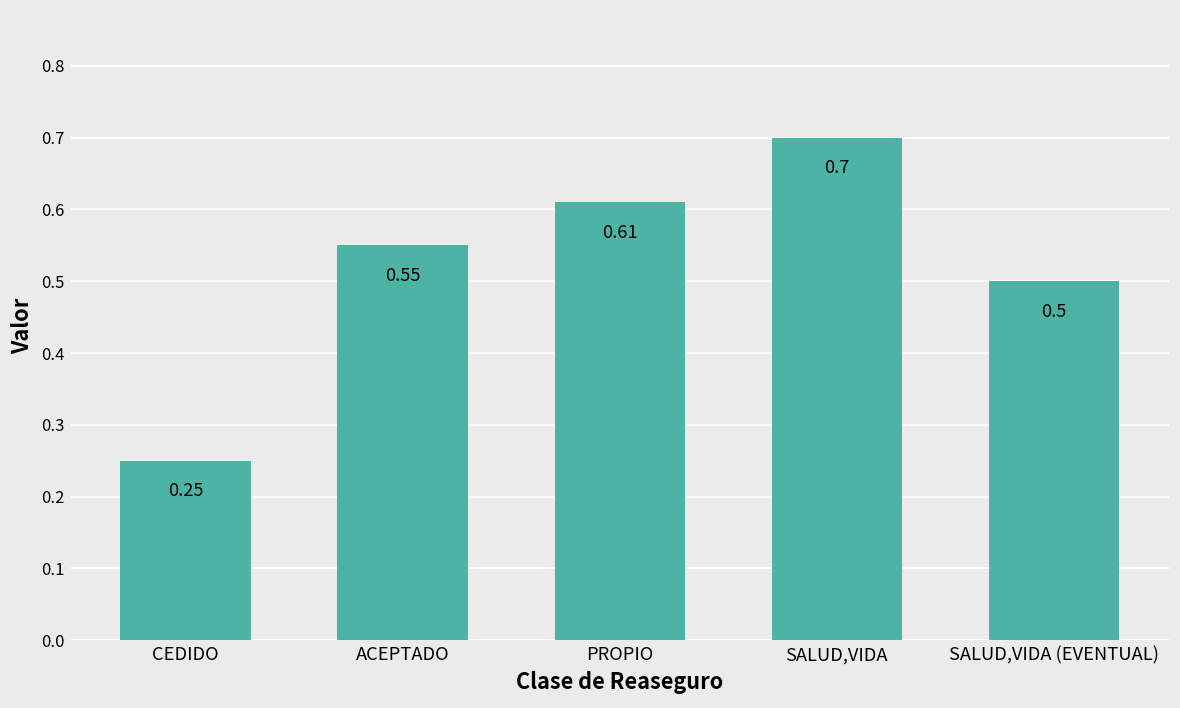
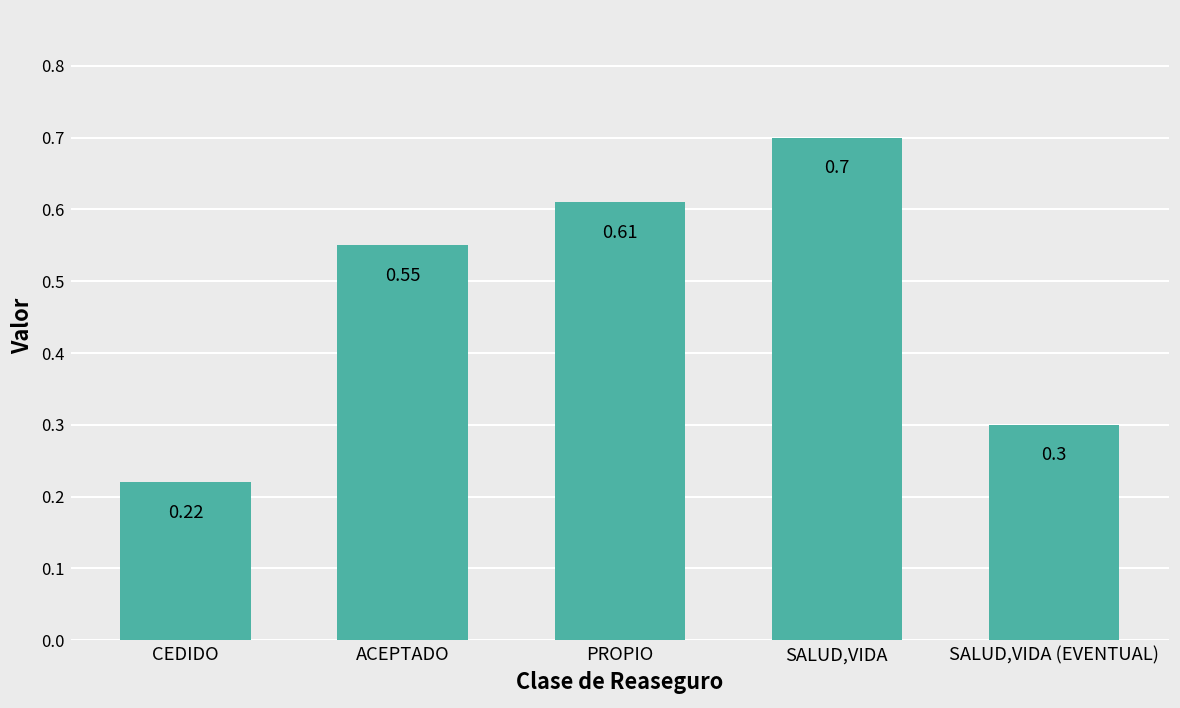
CEDIDO: 0.25 -> 0.22
SALUD,VIDA (EVENTUAL): 0.5 -> 0.3
